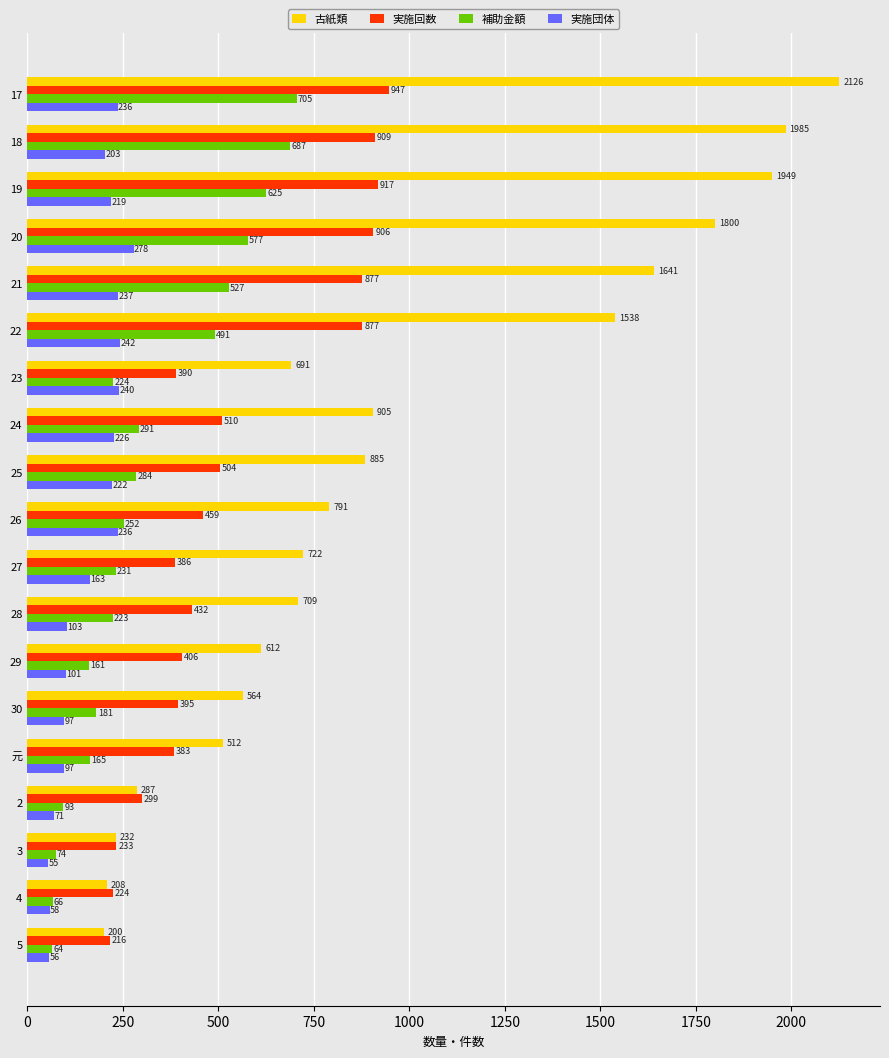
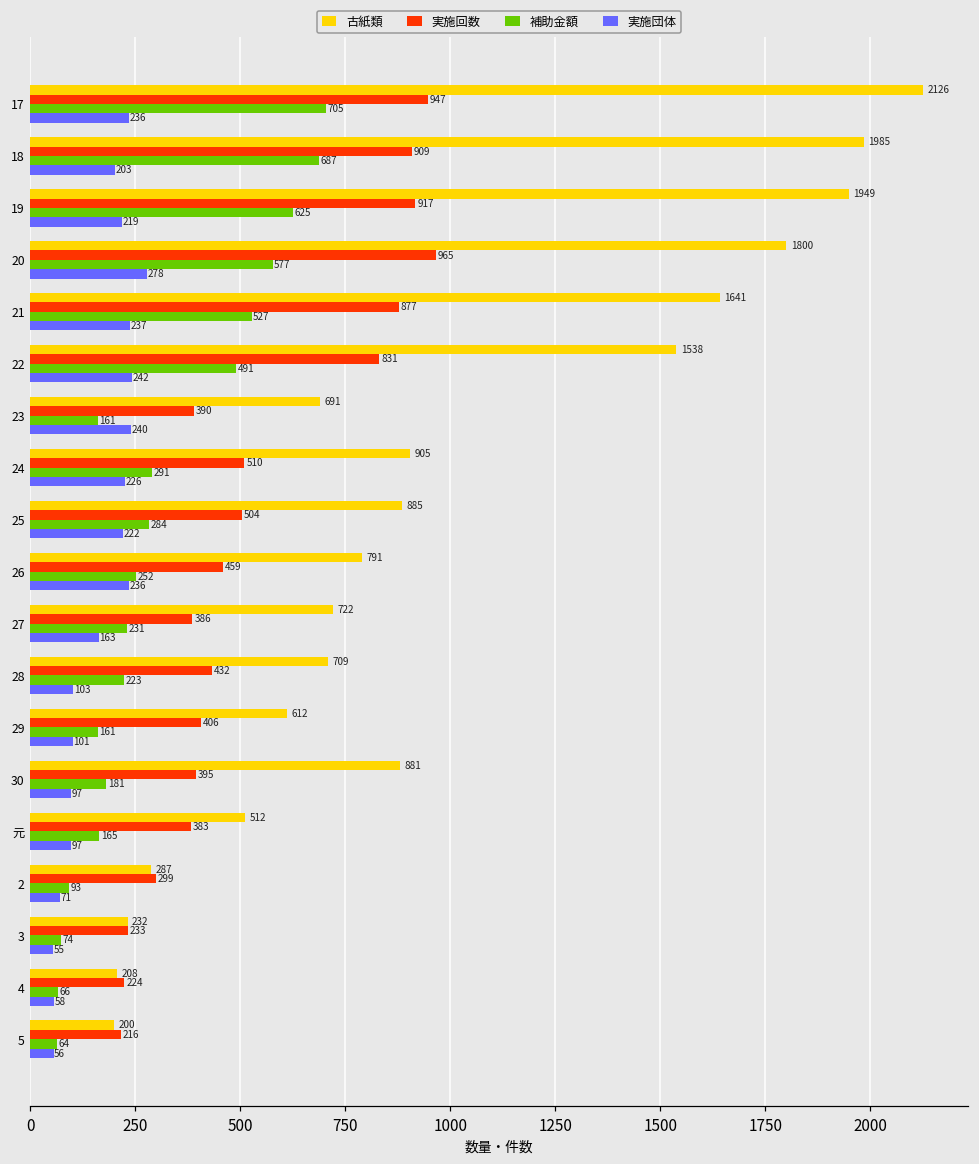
実施回数, 20: 906 -> 965
実施回数, 22: 877 -> 831
補助金額, 23: 224 -> 161
古紙類, 30: 564 -> 881
